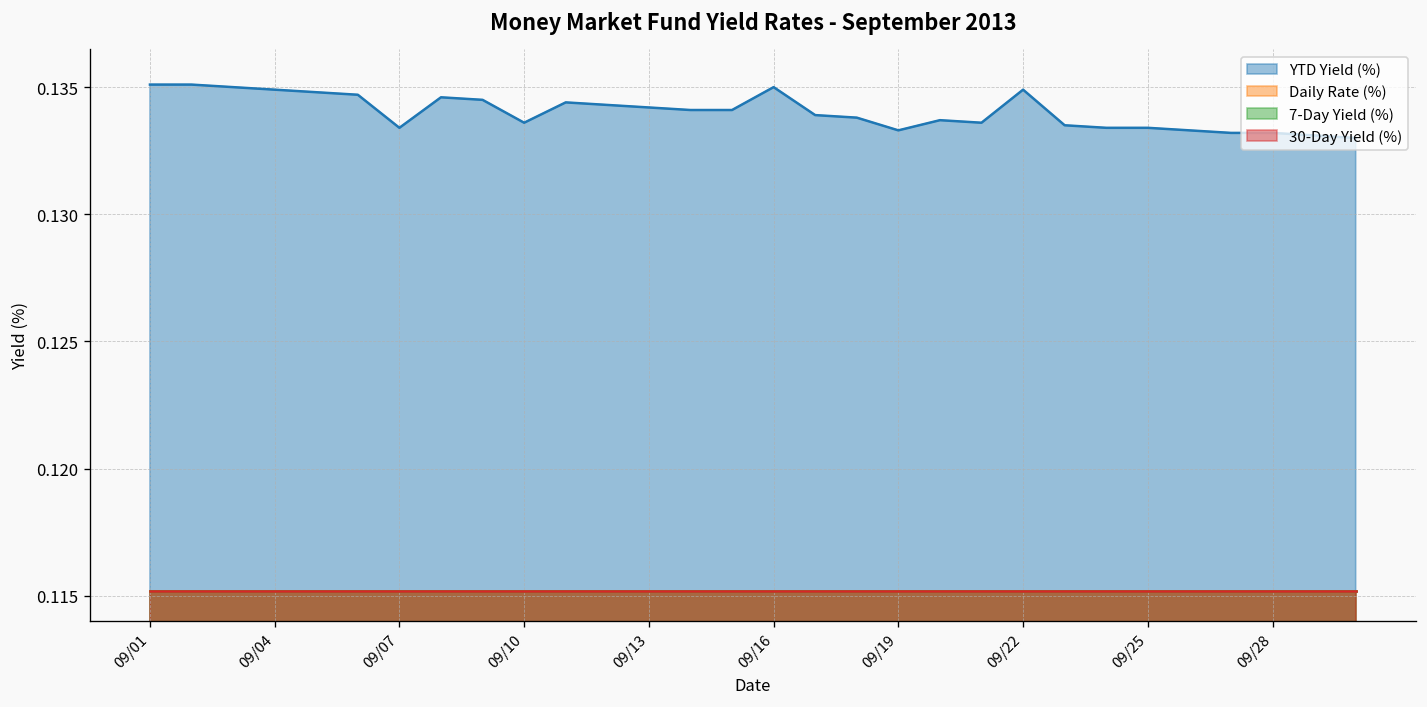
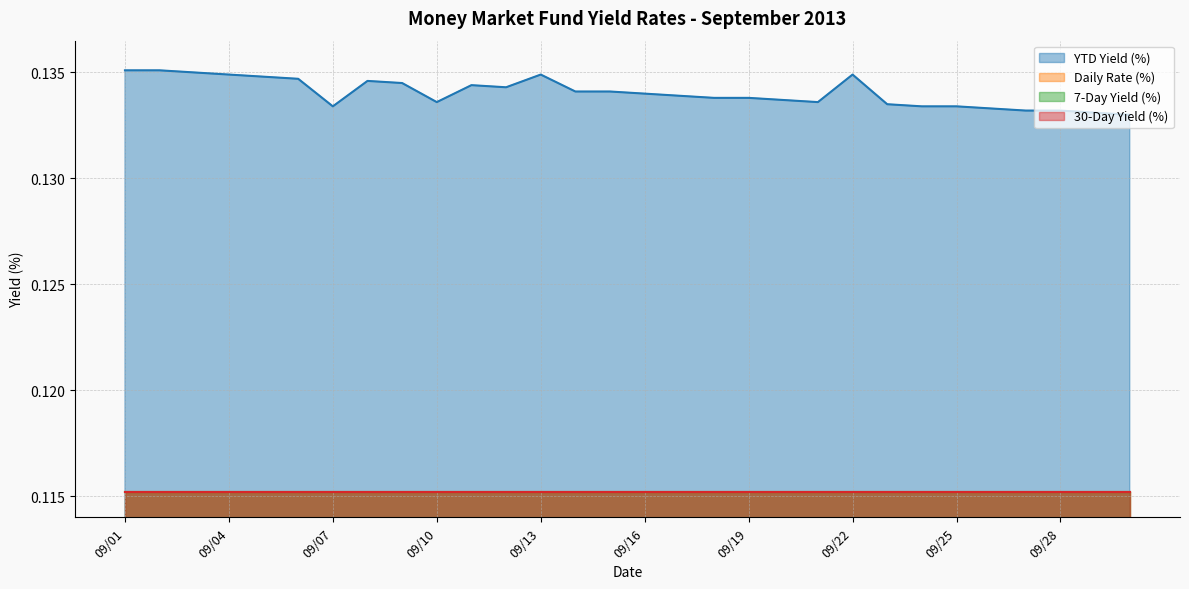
YTD Yield (%), 09/13: 0.1342 -> 0.1349
YTD Yield (%), 09/16: 0.135 -> 0.134
YTD Yield (%), 09/19: 0.1333 -> 0.1338
